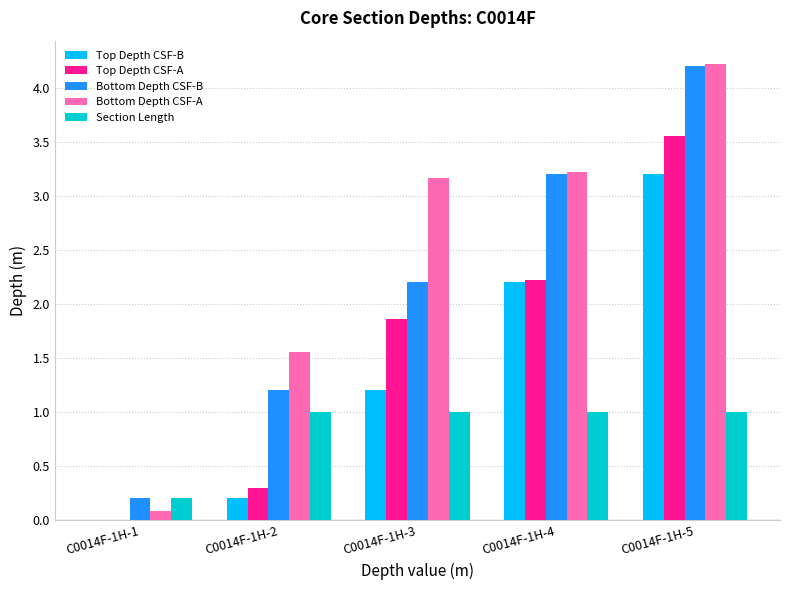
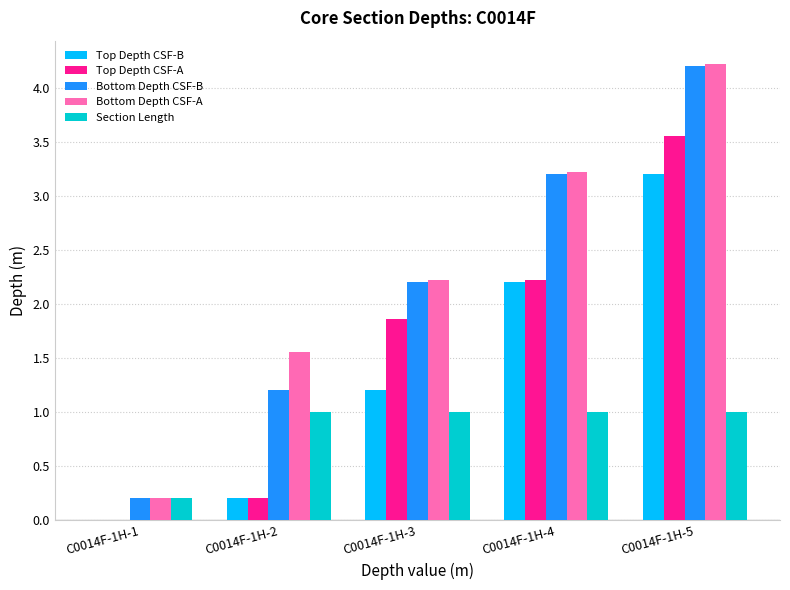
Bottom Depth CSF-A, C0014F-1H-1: 0.09 -> 0.21
Top Depth CSF-A, C0014F-1H-2: 0.30 -> 0.21
Bottom Depth CSF-A, C0014F-1H-3: 3.17 -> 2.22
